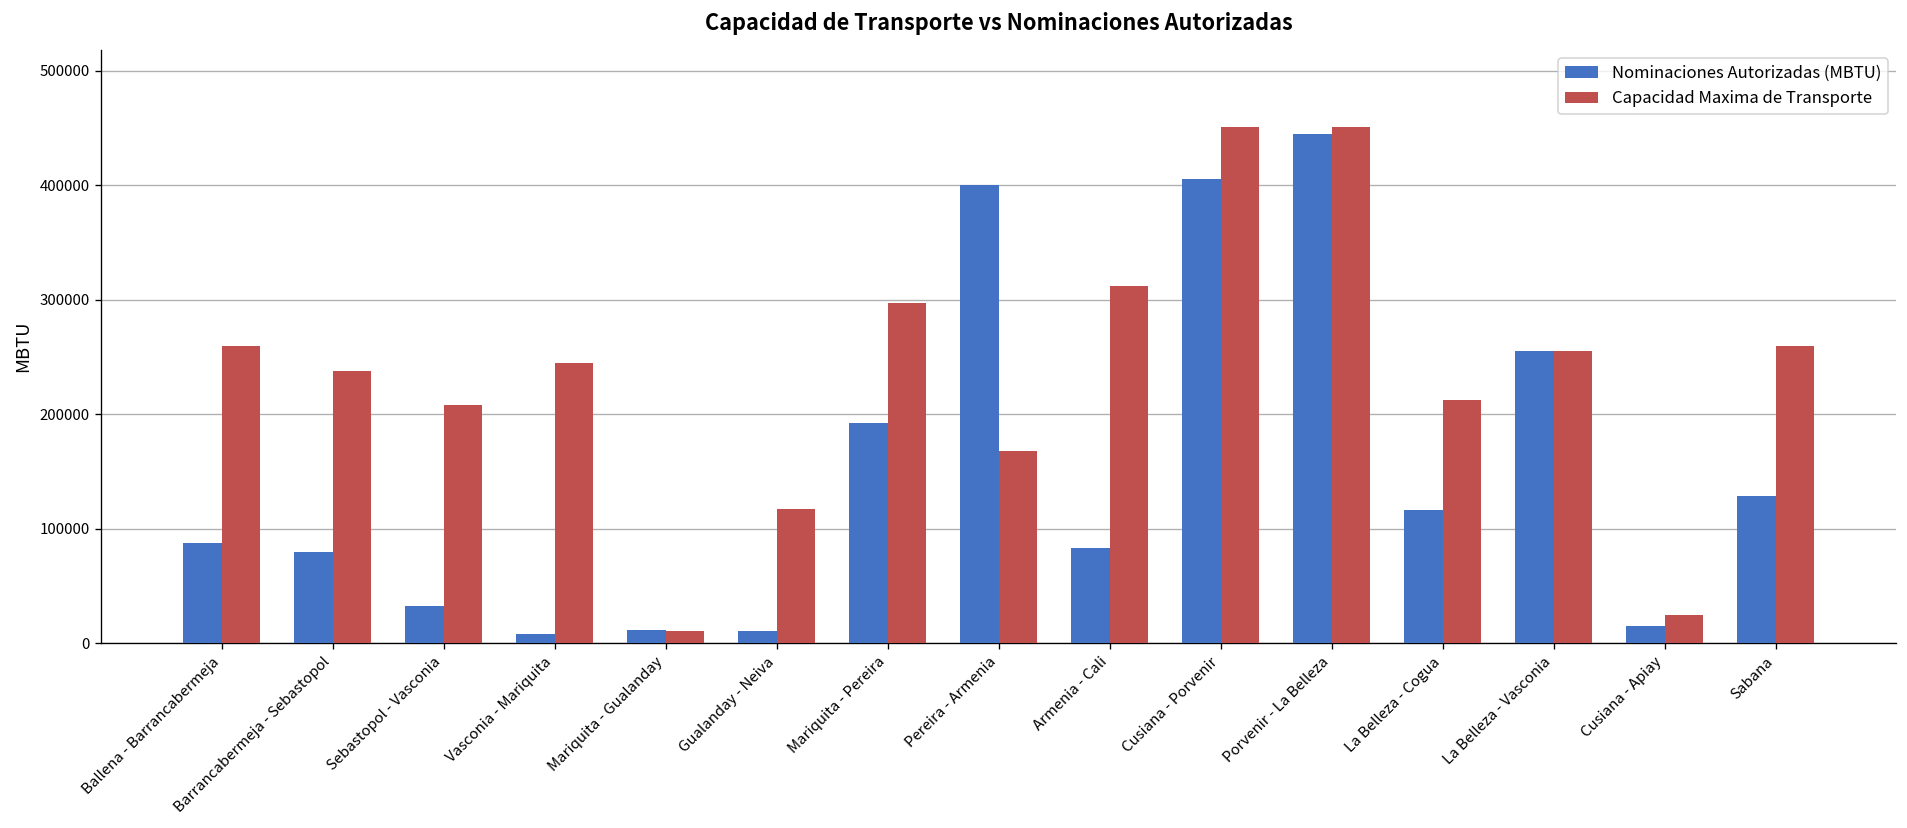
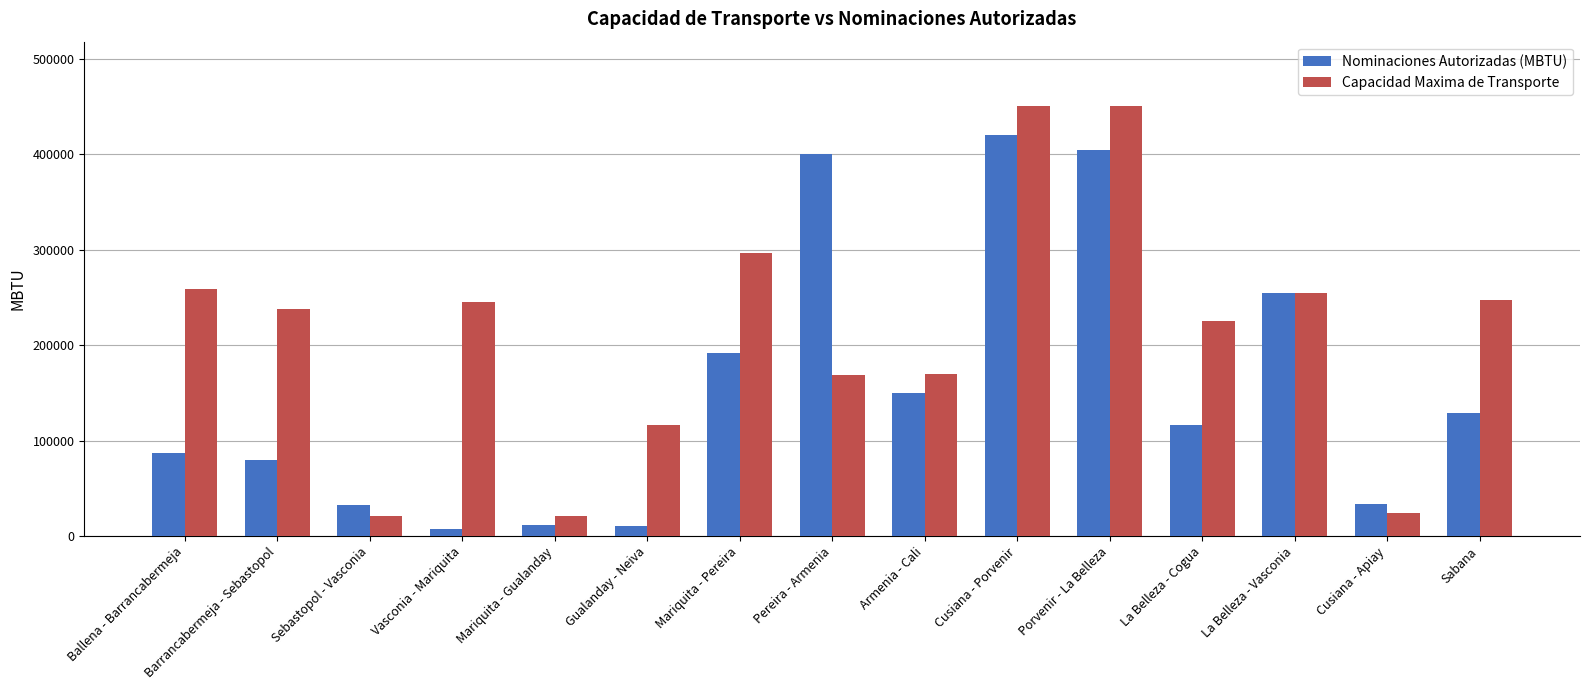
Capacidad Maxima de Transporte, Sebastopol - Vasconia: 210000 -> 20000
Capacidad Maxima de Transporte, Mariquita - Gualanday: 10000 -> 20000
Nominaciones Autorizadas (MBTU), Armenia - Cali: 80000 -> 150000
Capacidad Maxima de Transporte, Armenia - Cali: 310000 -> 170000
Nominaciones Autorizadas (MBTU), Cusiana - Porvenir: 410000 -> 420000
Nominaciones Autorizadas (MBTU), Porvenir - La Belleza: 440000 -> 400000
Capacidad Maxima de Transporte, La Belleza - Cogua: 210000 -> 230000
Nominaciones Autorizadas (MBTU), Cusiana - Apiay: 20000 -> 30000
Capacidad Maxima de Transporte, Sabana: 260000 -> 250000
